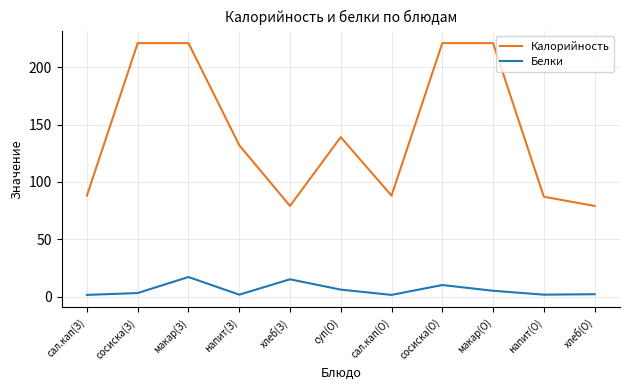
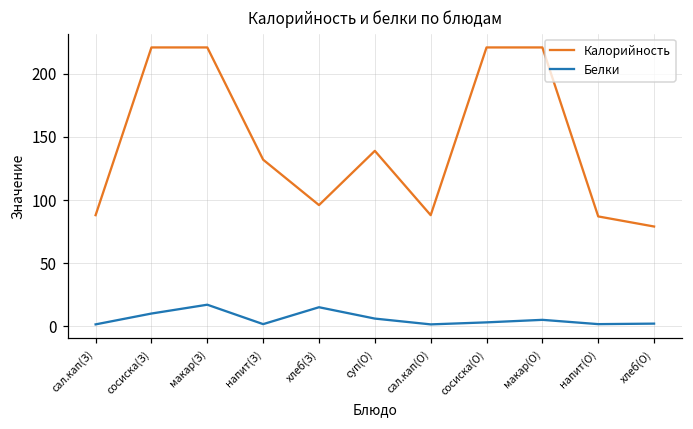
Белки, сосиска(З): 3 -> 10
Калорийность, хлеб(З): 79 -> 96
Белки, сосиска(О): 10 -> 3
